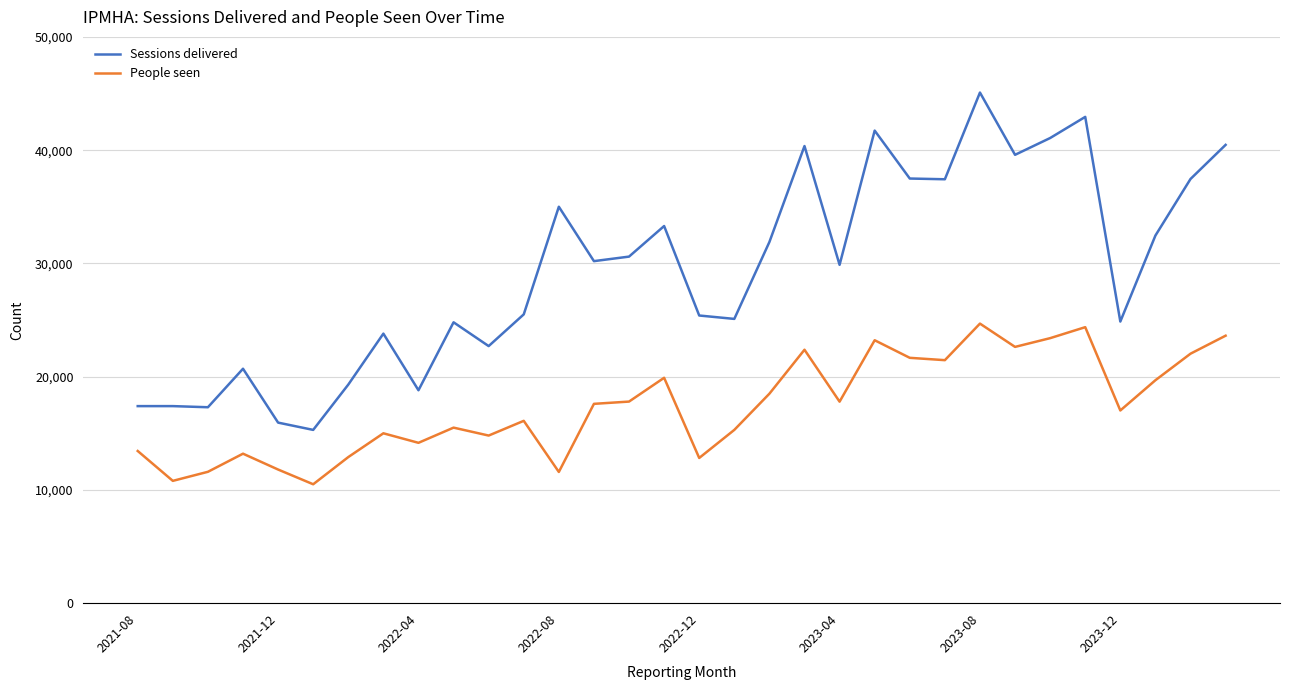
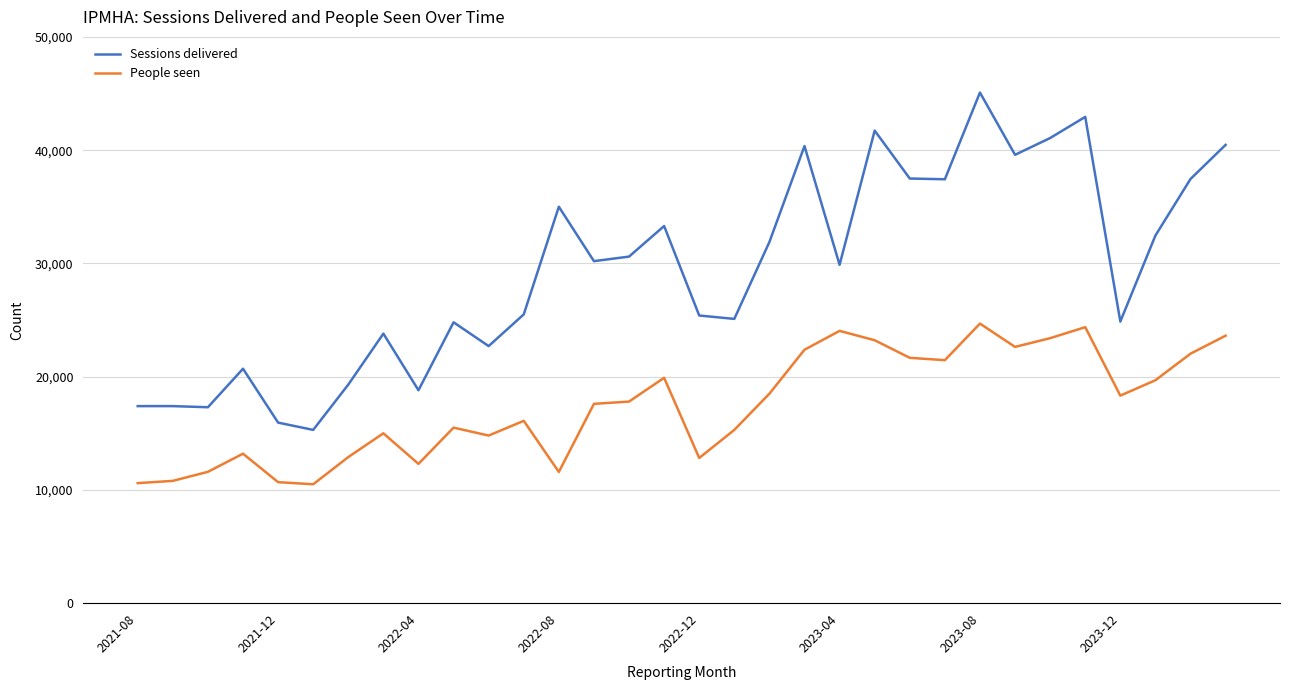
People seen, 2021-08: 13,400 -> 10,600
People seen, 2021-12: 11,800 -> 10,700
People seen, 2022-04: 14,200 -> 12,300
People seen, 2023-04: 17,800 -> 24,000
People seen, 2023-12: 17,000 -> 18,300
